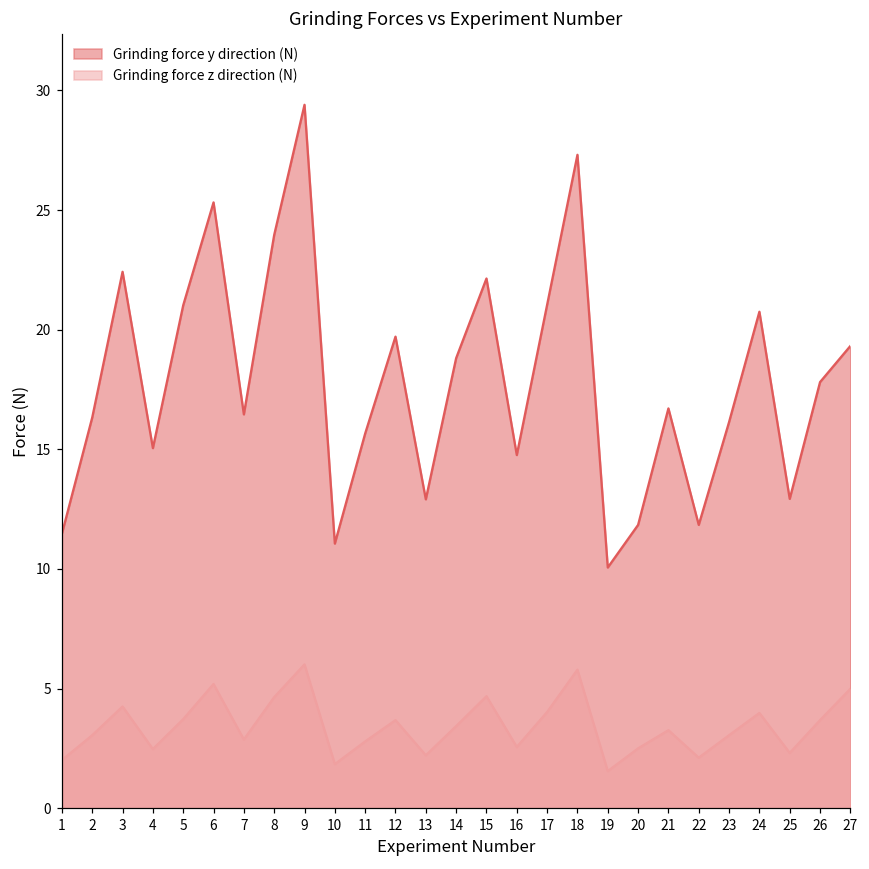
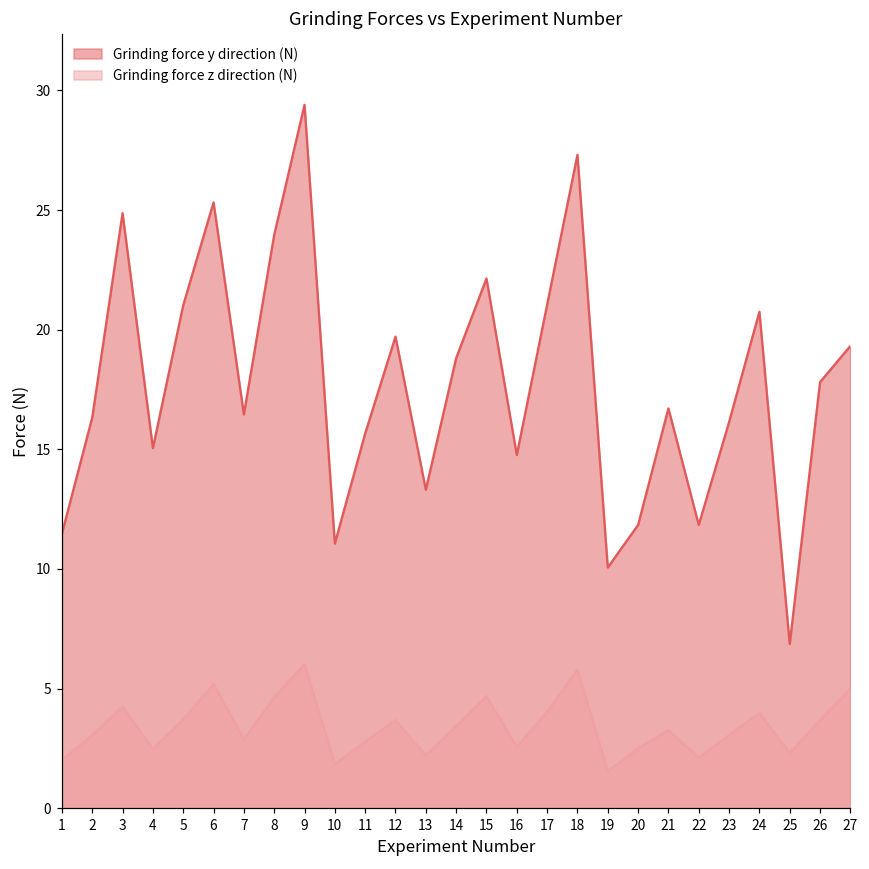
Grinding force y direction (N), 3: 22.4 -> 24.9
Grinding force y direction (N), 13: 12.9 -> 13.3
Grinding force y direction (N), 25: 12.9 -> 6.9
